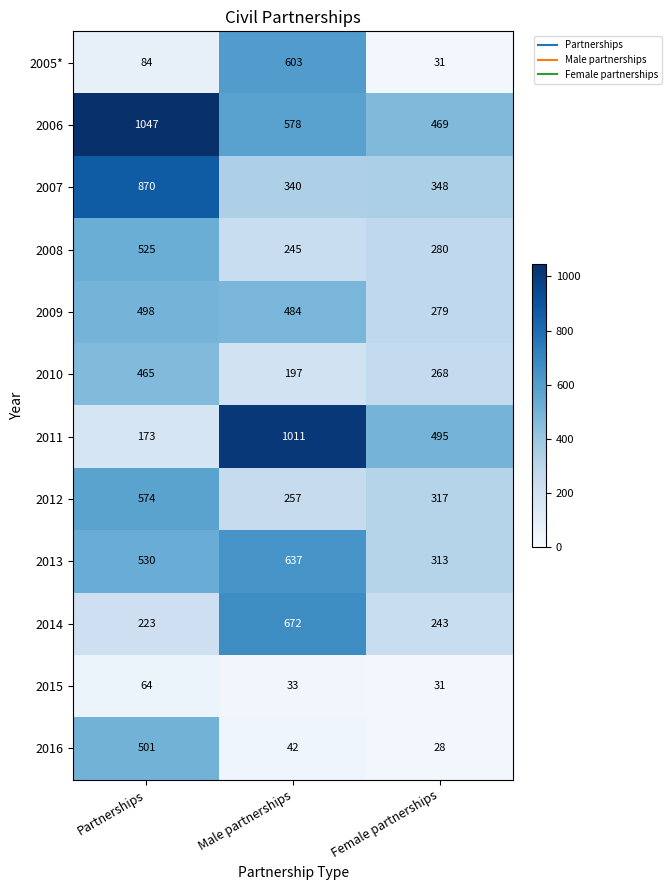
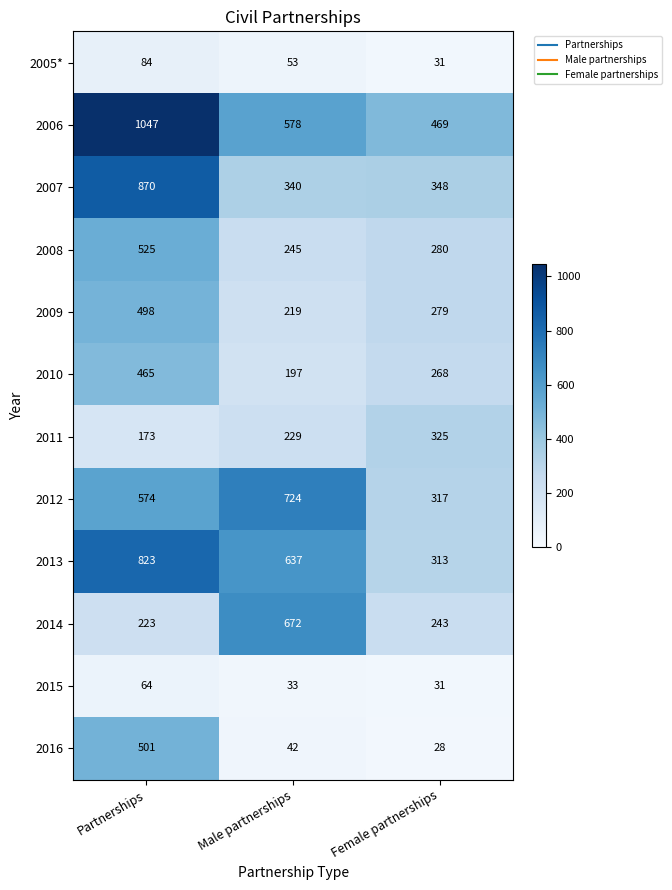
2005*, Male partnerships: 603 -> 53
2009, Male partnerships: 484 -> 219
2011, Male partnerships: 1011 -> 229
2011, Female partnerships: 495 -> 325
2012, Male partnerships: 257 -> 724
2013, Partnerships: 530 -> 823
